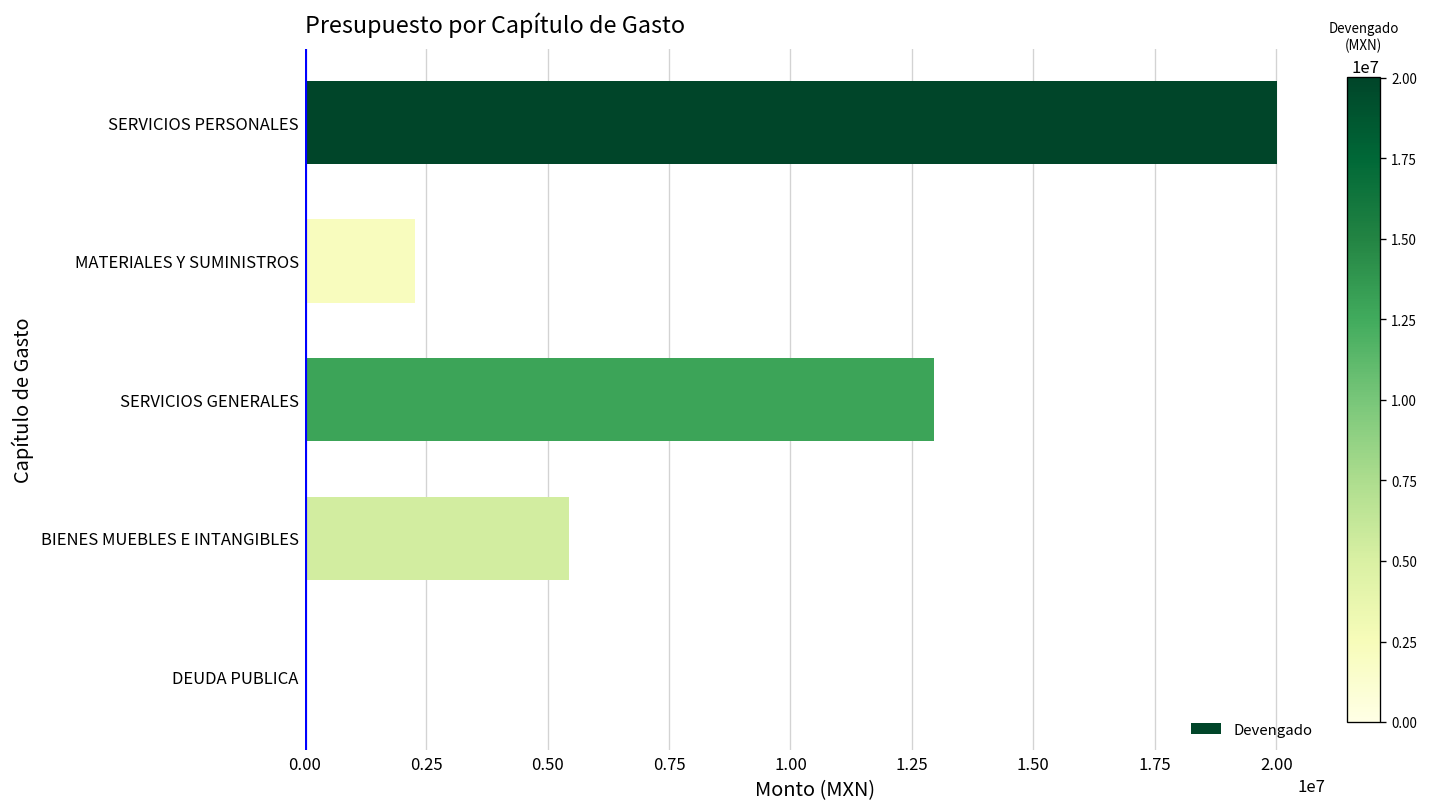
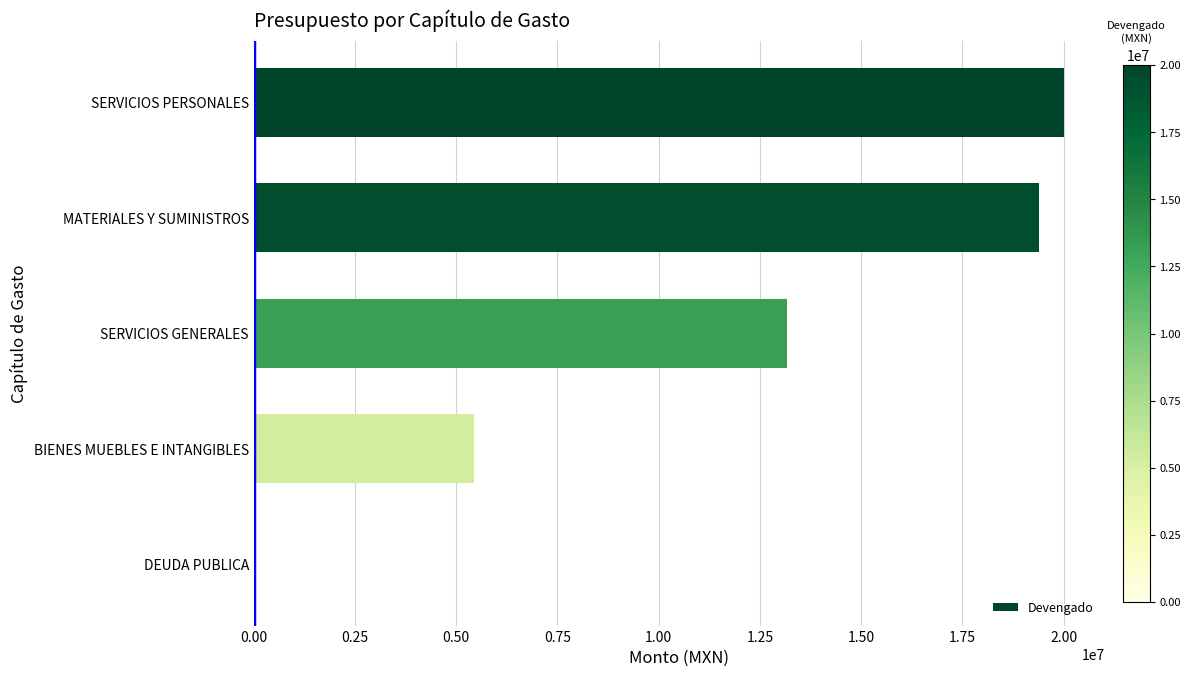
MATERIALES Y SUMINISTROS: 2300000 -> 19400000
SERVICIOS GENERALES: 13000000 -> 13200000
